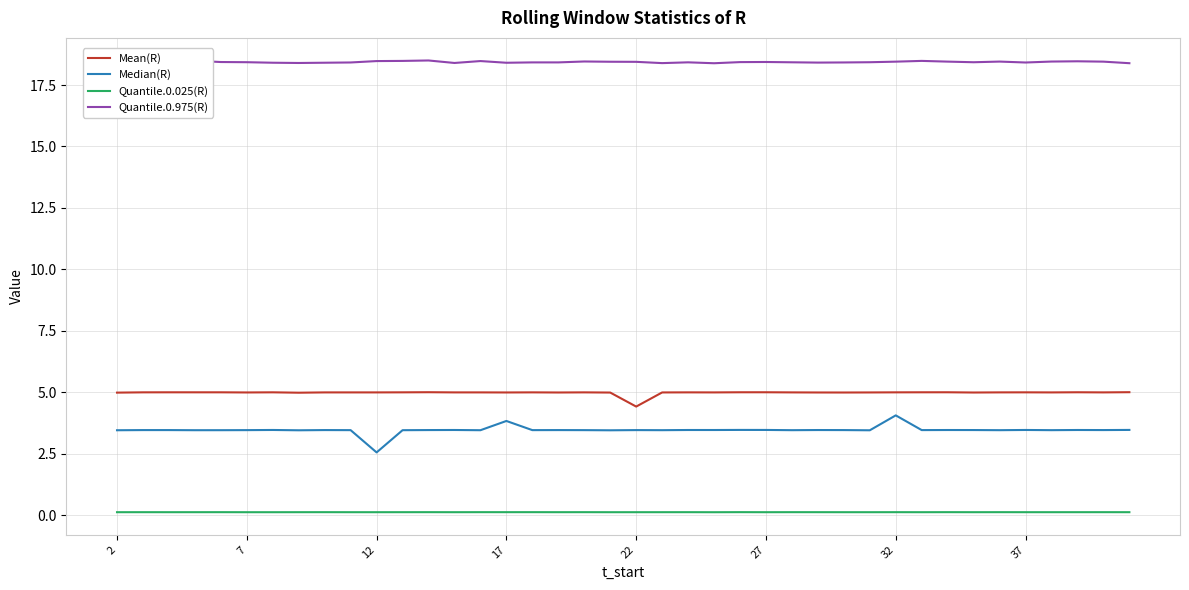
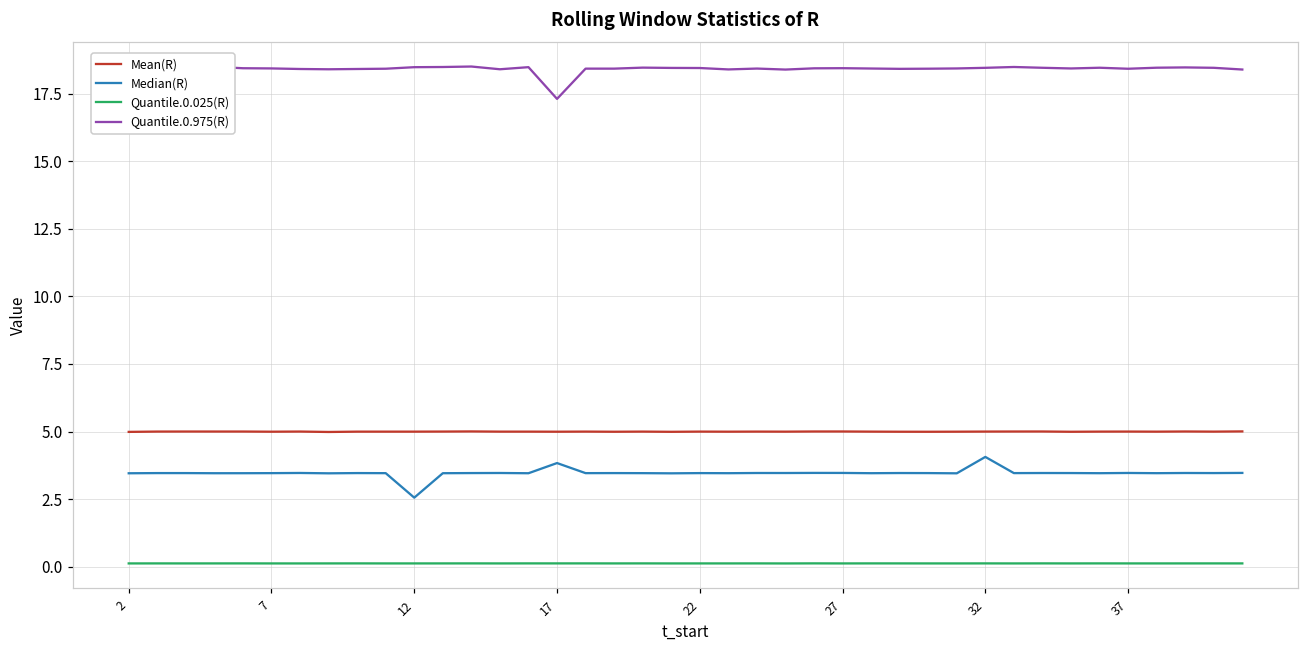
Quantile.0.975(R), 17: 18.4 -> 17.3
Mean(R), 22: 4.4 -> 5.0
